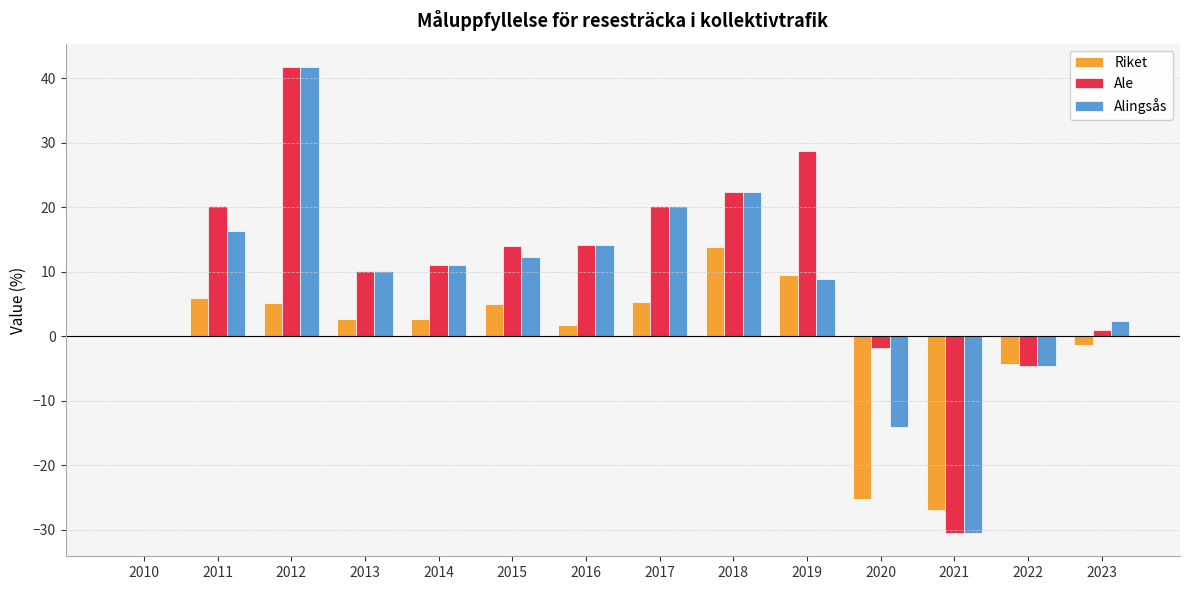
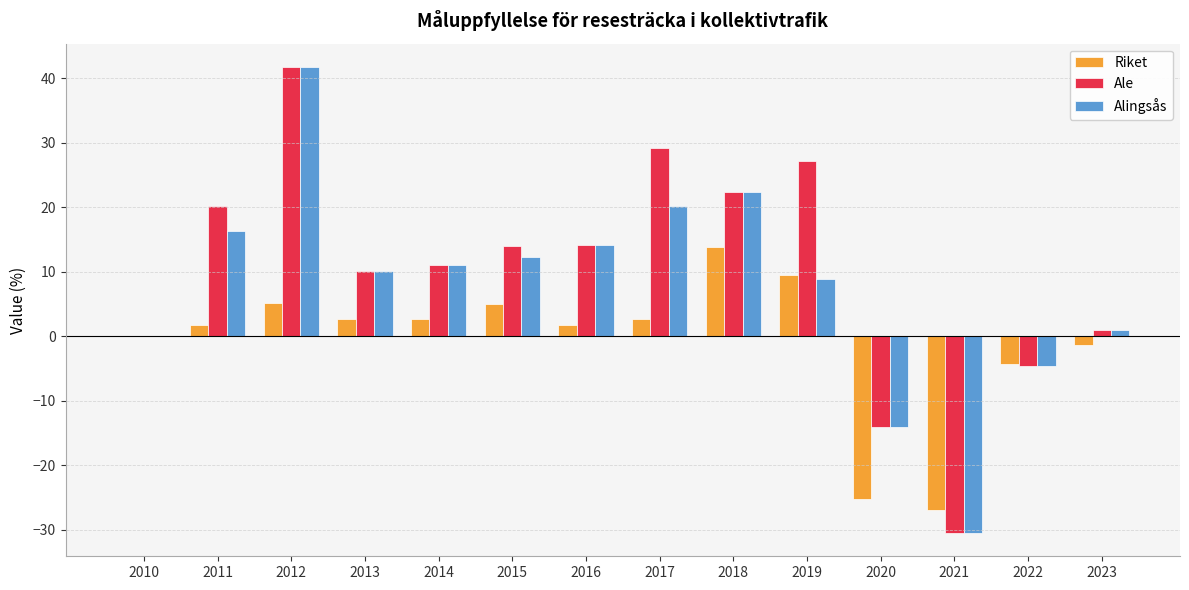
Riket, 2011: 6 -> 2
Riket, 2017: 5 -> 3
Ale, 2017: 20 -> 29
Ale, 2019: 29 -> 27
Ale, 2020: -2 -> -14
Alingsås, 2023: 2 -> 1
